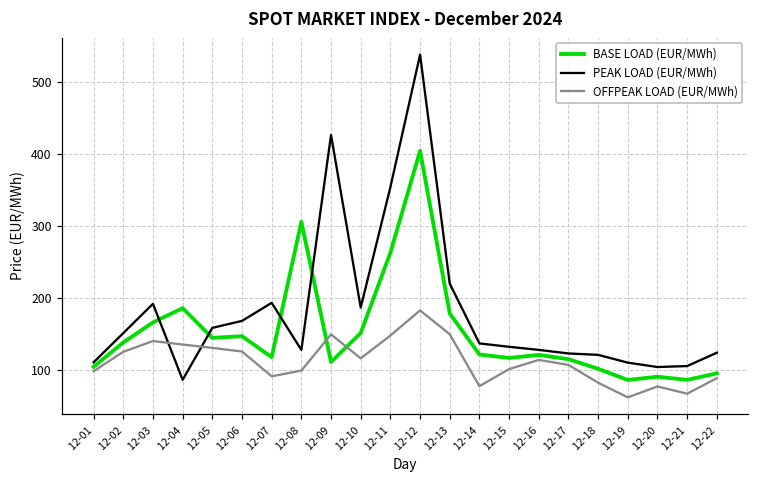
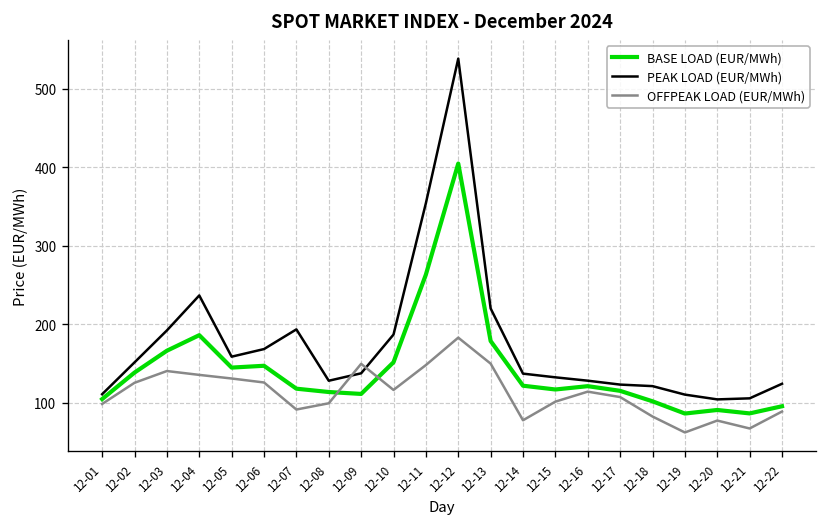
PEAK LOAD (EUR/MWh), 12-04: 90 -> 240
BASE LOAD (EUR/MWh), 12-08: 310 -> 110
PEAK LOAD (EUR/MWh), 12-09: 430 -> 140
